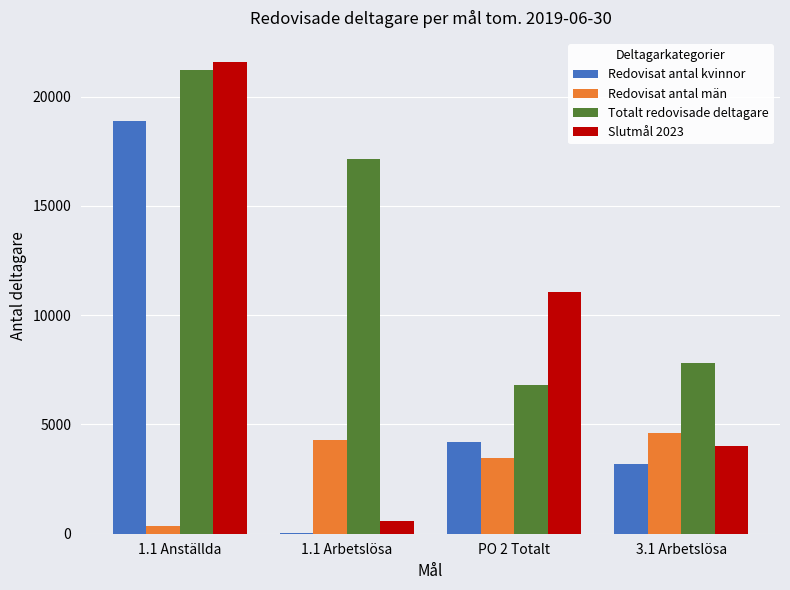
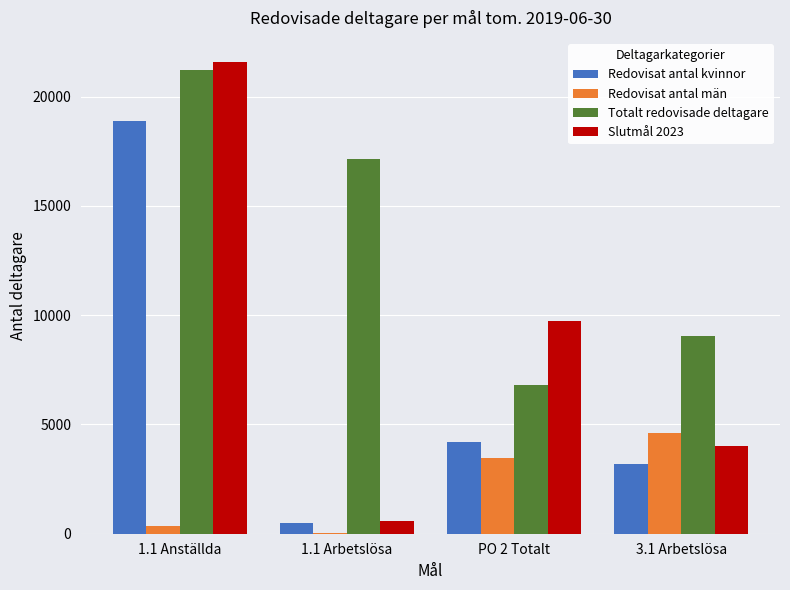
Redovisat antal kvinnor, 1.1 Arbetslösa: 0 -> 500
Redovisat antal män, 1.1 Arbetslösa: 4300 -> 0
Slutmål 2023, PO 2 Totalt: 11100 -> 9700
Totalt redovisade deltagare, 3.1 Arbetslösa: 7800 -> 9000
